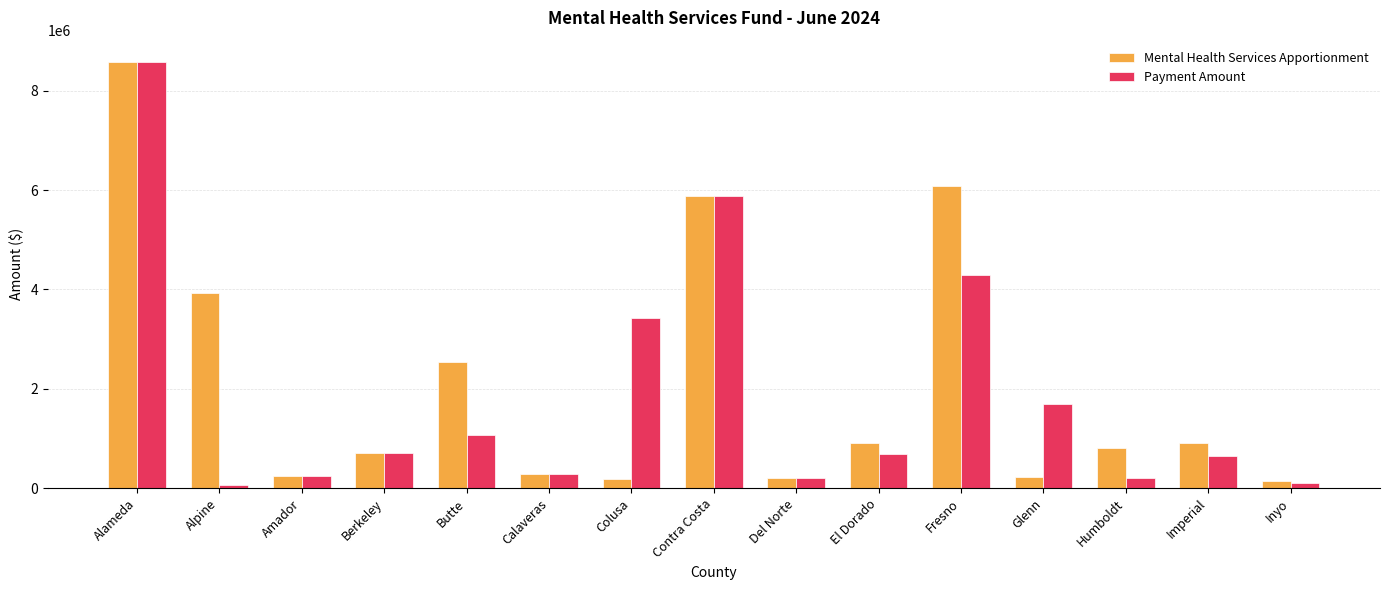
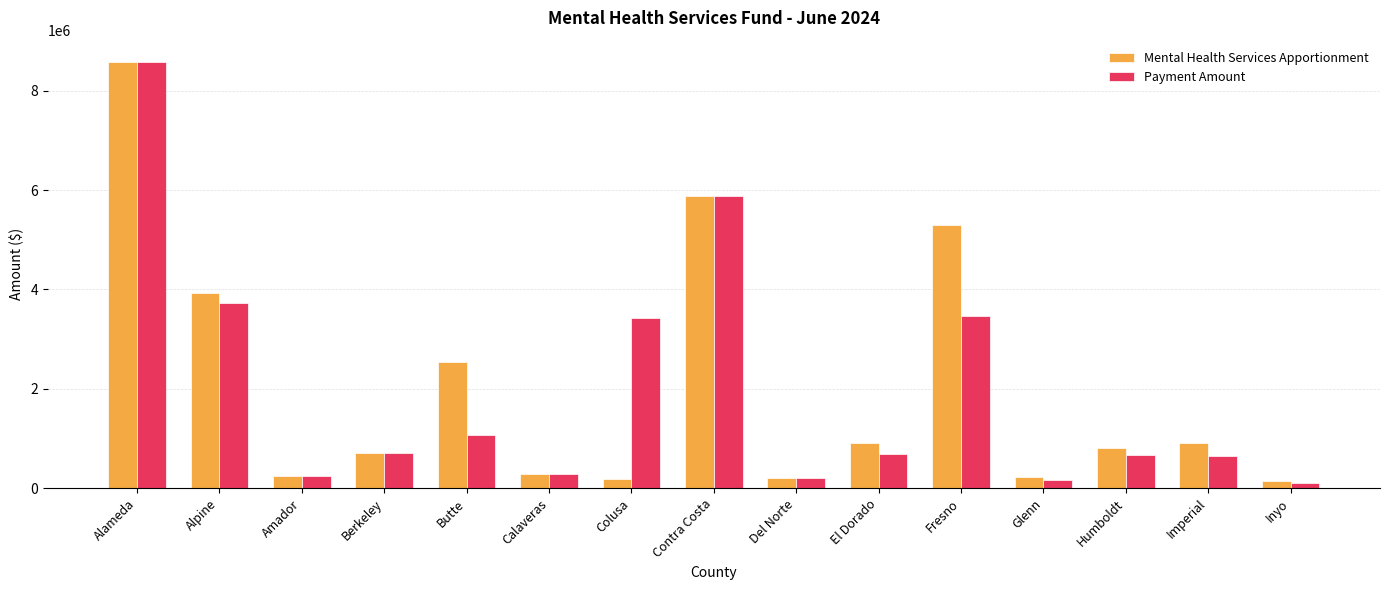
Payment Amount, Alpine: 100000 -> 3700000
Mental Health Services Apportionment, Fresno: 6100000 -> 5300000
Payment Amount, Fresno: 4300000 -> 3500000
Payment Amount, Glenn: 1700000 -> 200000
Payment Amount, Humboldt: 200000 -> 700000
